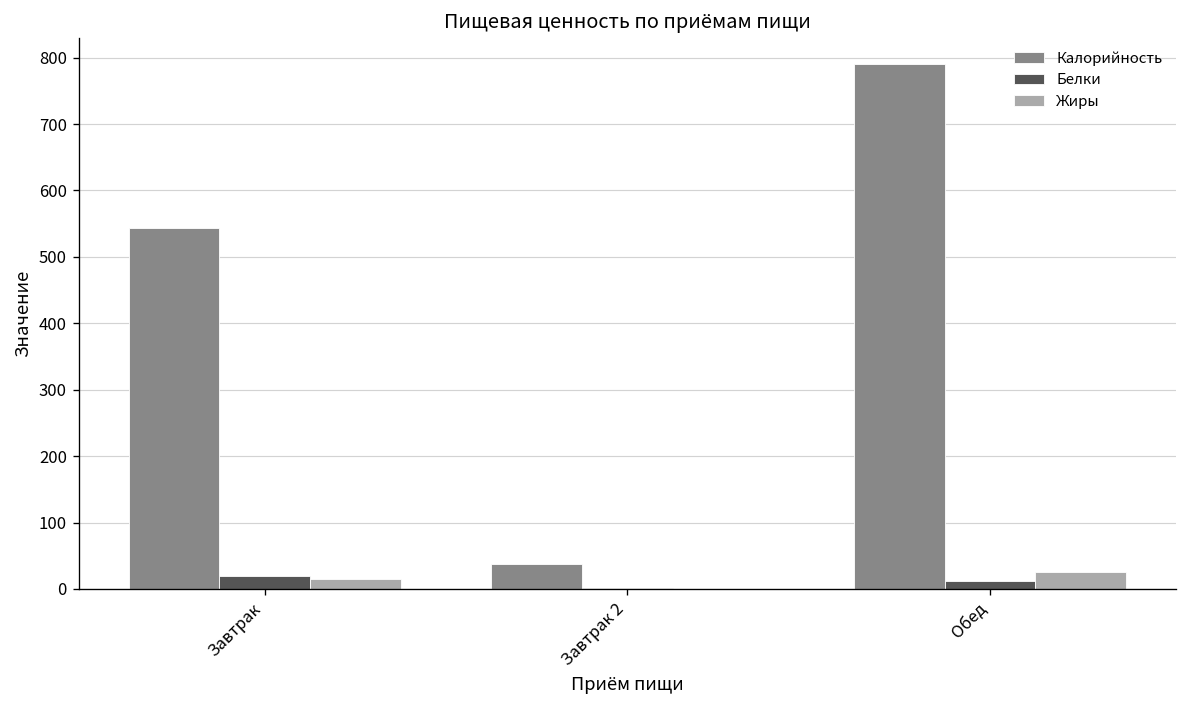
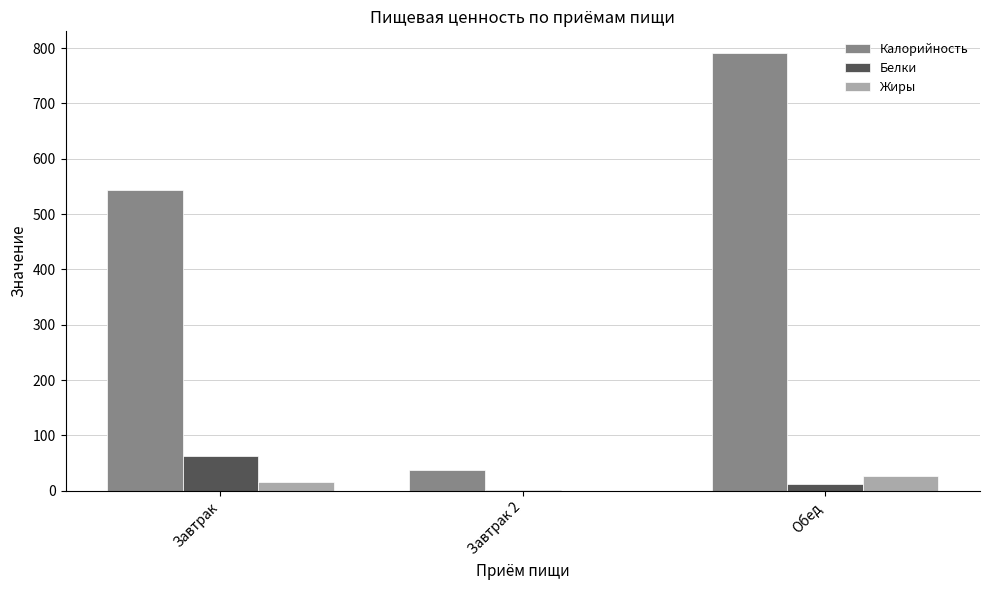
Белки, Завтрак: 20 -> 60
